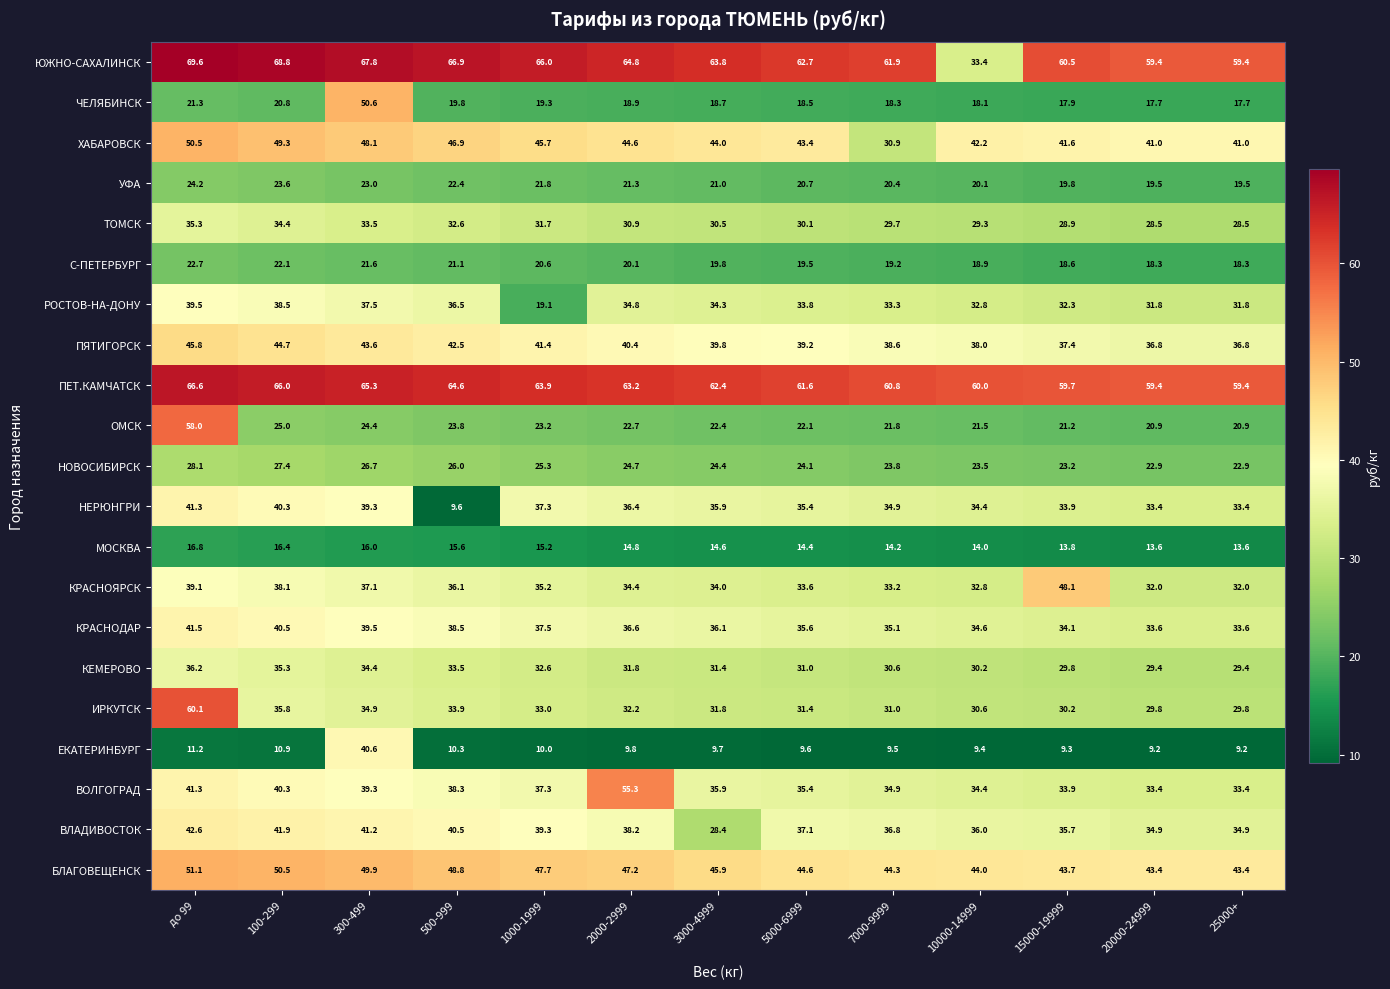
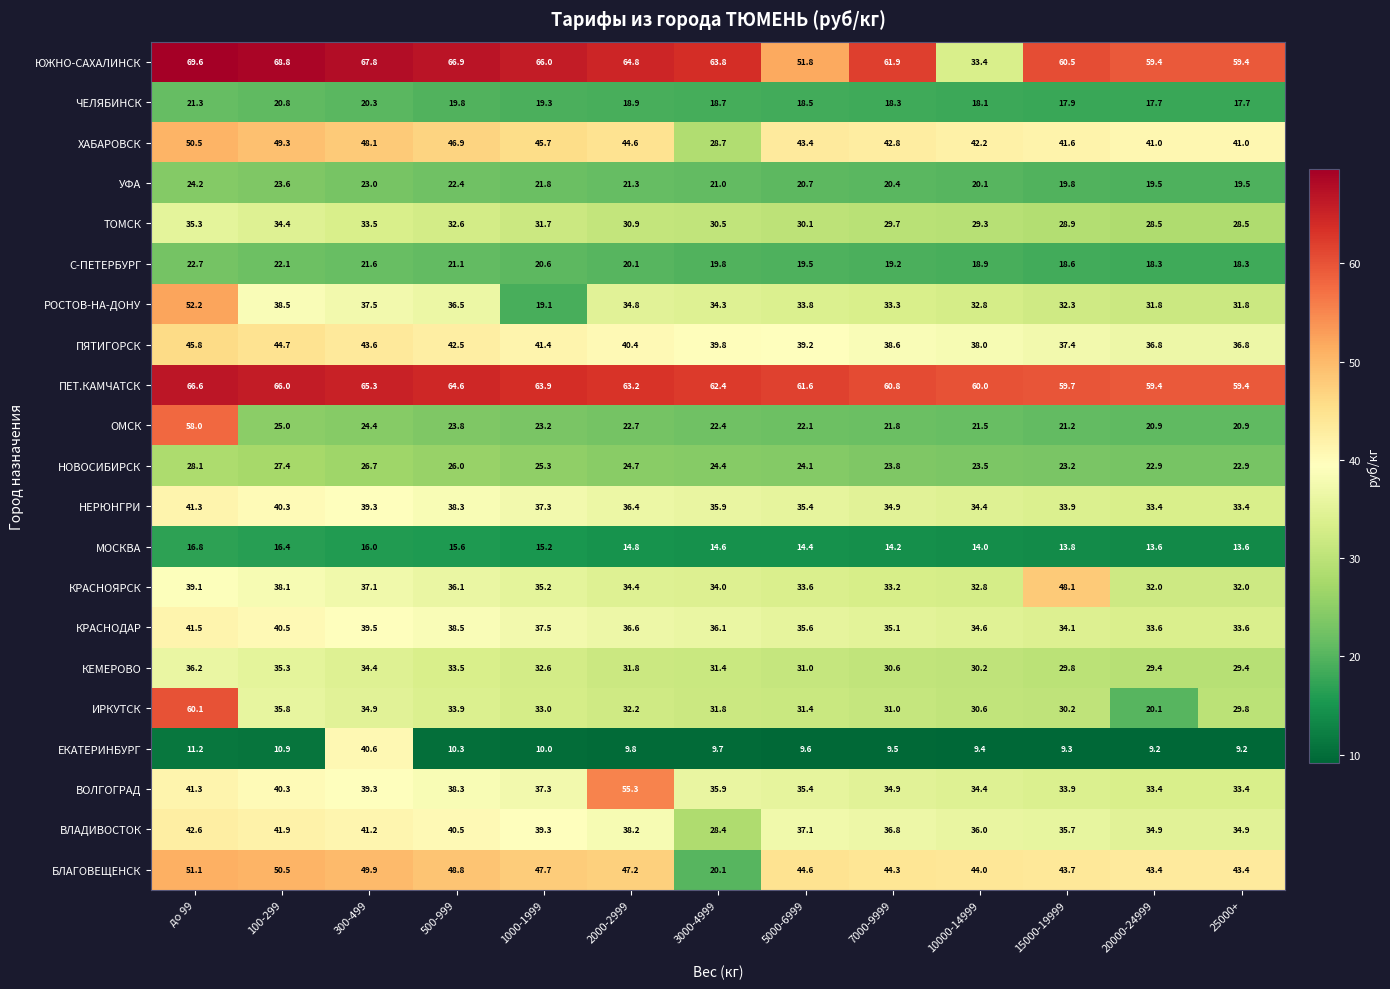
ЮЖНО-САХАЛИНСК, 5000-6999: 62.7 -> 51.8
ЧЕЛЯБИНСК, 300-499: 50.6 -> 20.3
ХАБАРОВСК, 3000-4999: 44.0 -> 28.7
ХАБАРОВСК, 7000-9999: 30.9 -> 42.8
РОСТОВ-НА-ДОНУ, до 99: 39.5 -> 52.2
НЕРЮНГРИ, 500-999: 9.6 -> 38.3
ИРКУТСК, 20000-24999: 29.8 -> 20.1
БЛАГОВЕЩЕНСК, 3000-4999: 45.9 -> 20.1
